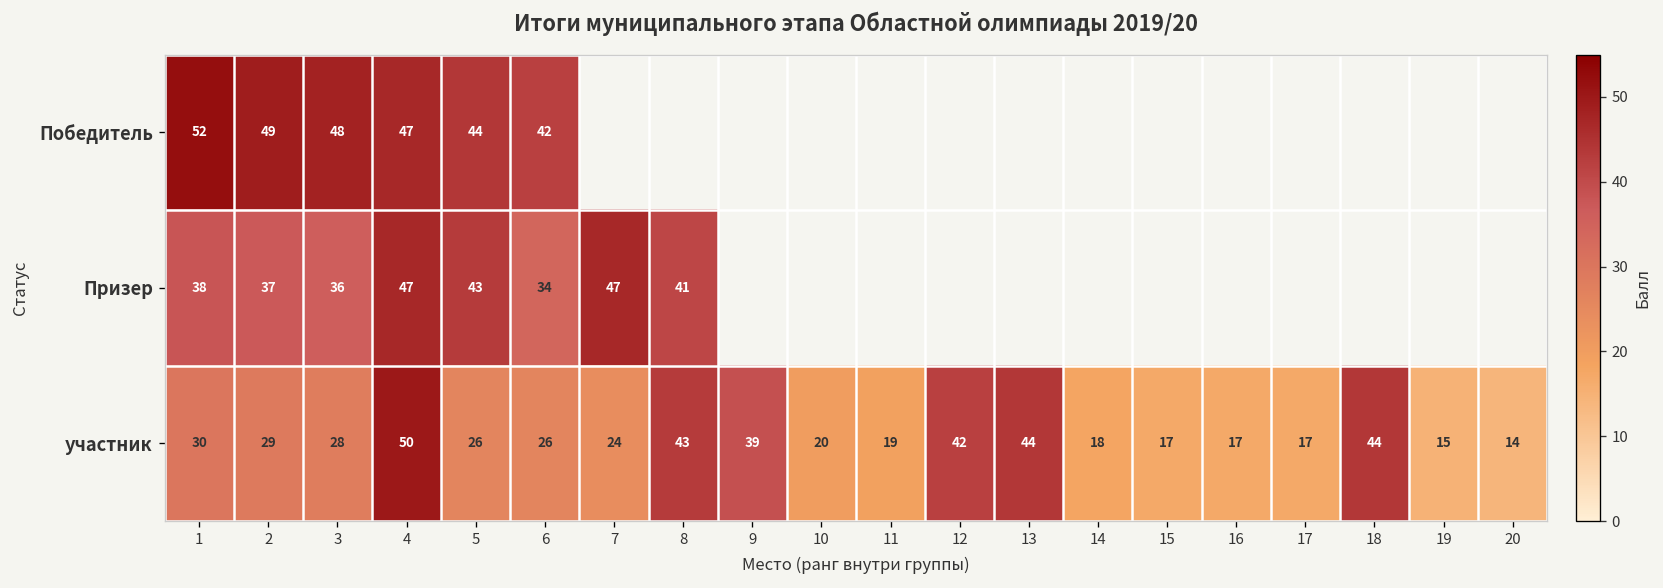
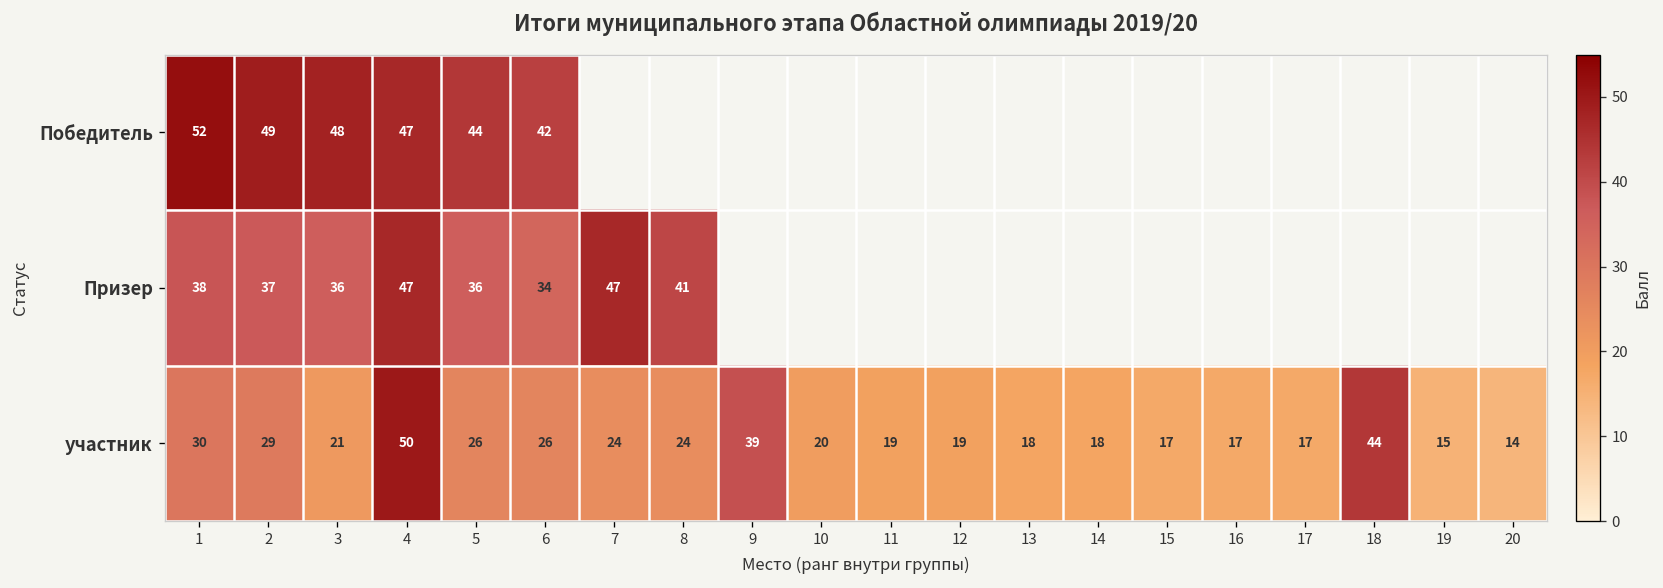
Призер, 5: 43 -> 36
участник, 3: 28 -> 21
участник, 8: 43 -> 24
участник, 12: 42 -> 19
участник, 13: 44 -> 18
